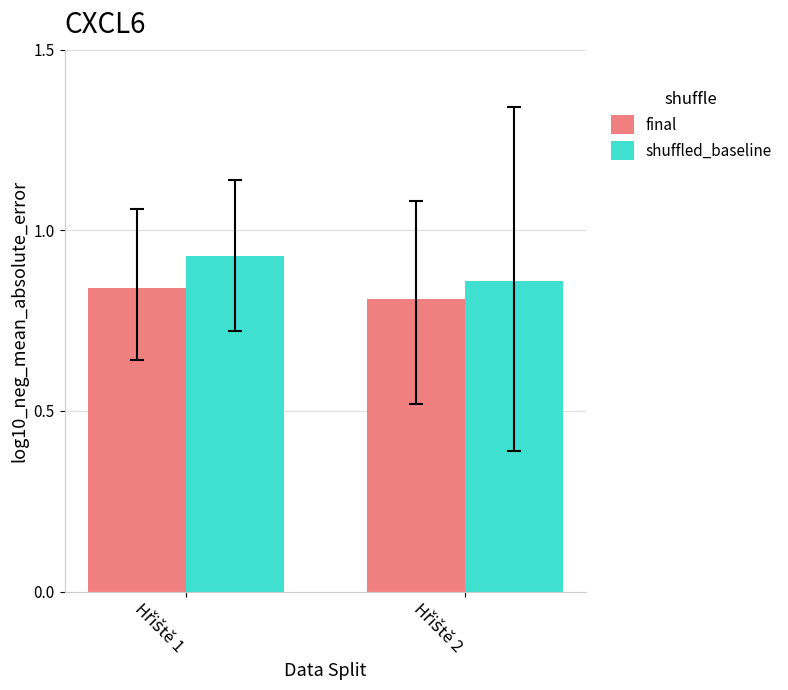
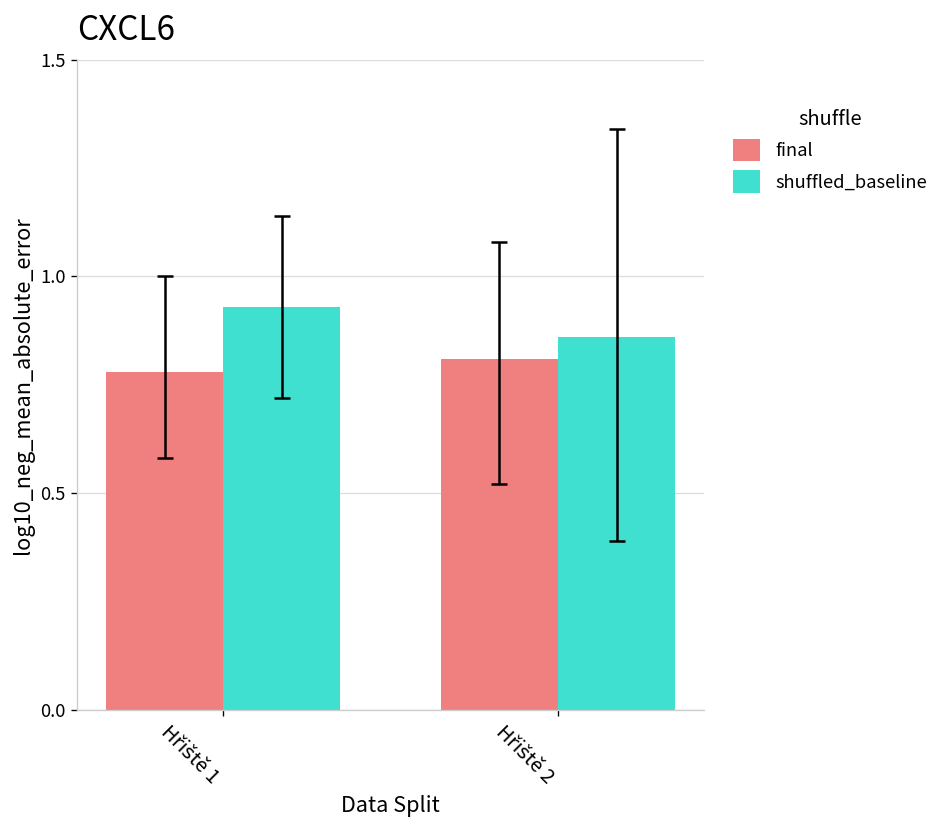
final, Hřiště 1: 0.84 -> 0.78
